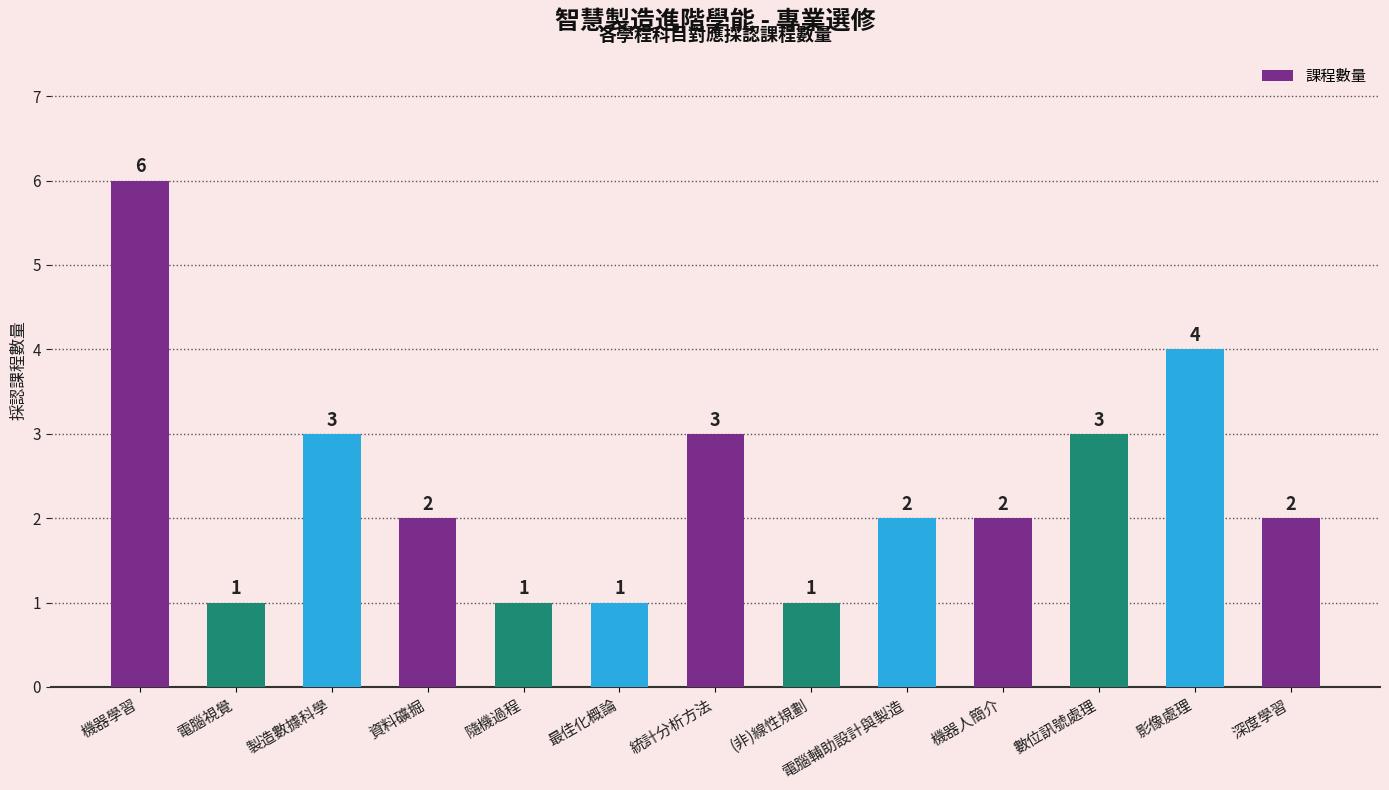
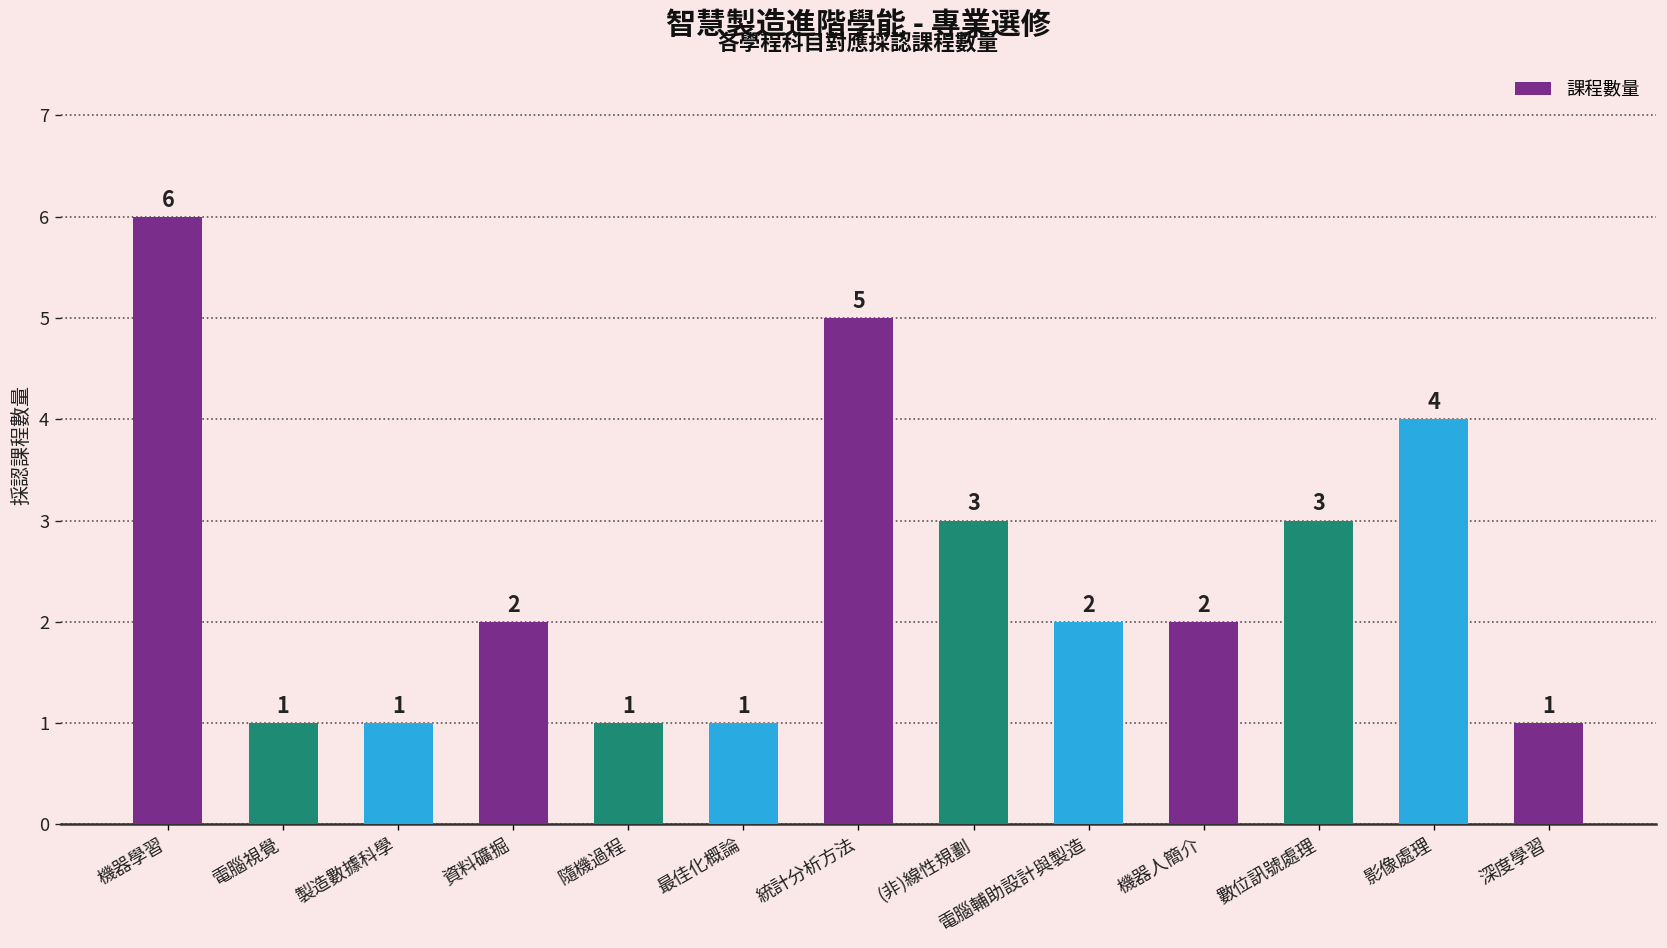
製造數據科學: 3 -> 1
統計分析方法: 3 -> 5
(非)線性規劃: 1 -> 3
深度學習: 2 -> 1
